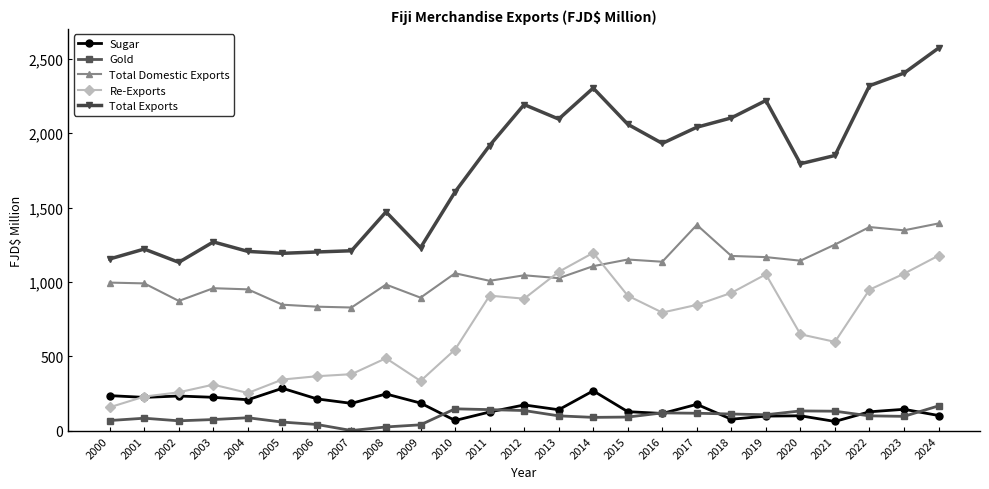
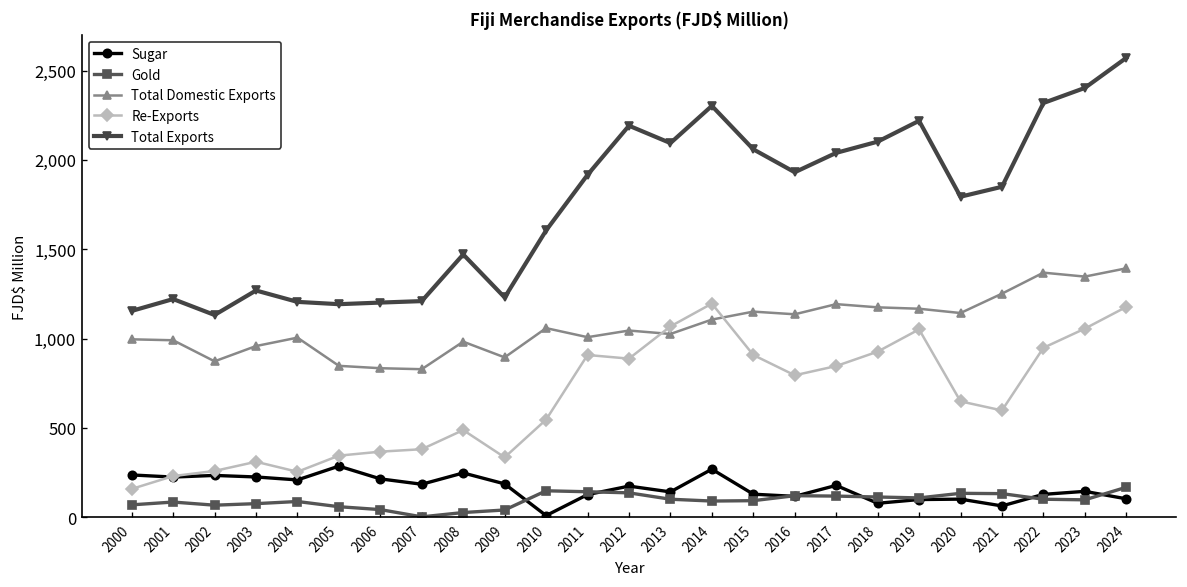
Total Domestic Exports, 2004: 950 -> 1,010
Sugar, 2010: 70 -> 10
Total Domestic Exports, 2017: 1,380 -> 1,190
